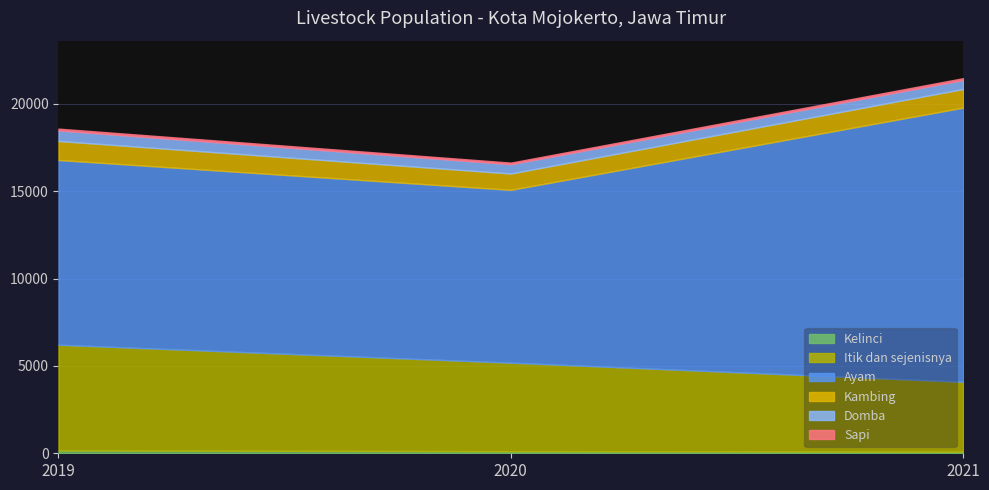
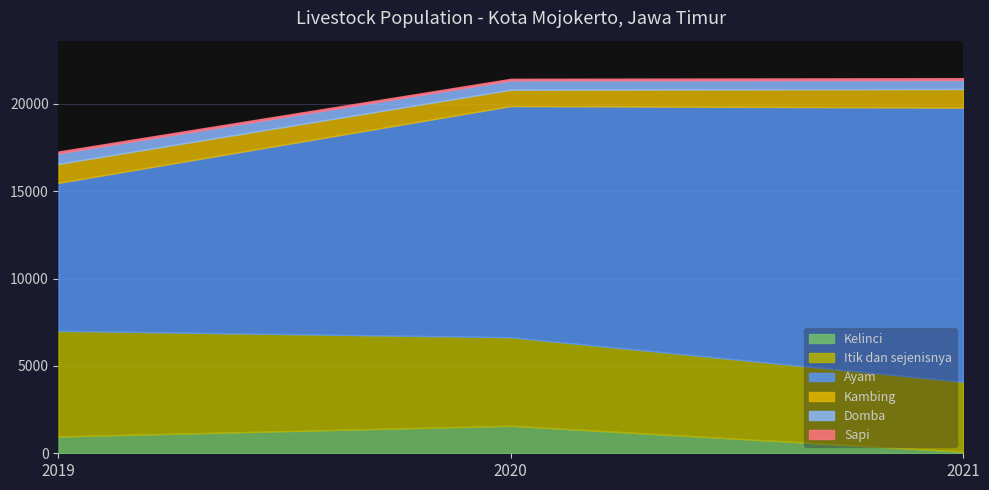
Kelinci, 2019: 200 -> 1000
Ayam, 2019: 10600 -> 8500
Kelinci, 2020: 100 -> 1600
Ayam, 2020: 9900 -> 13200
